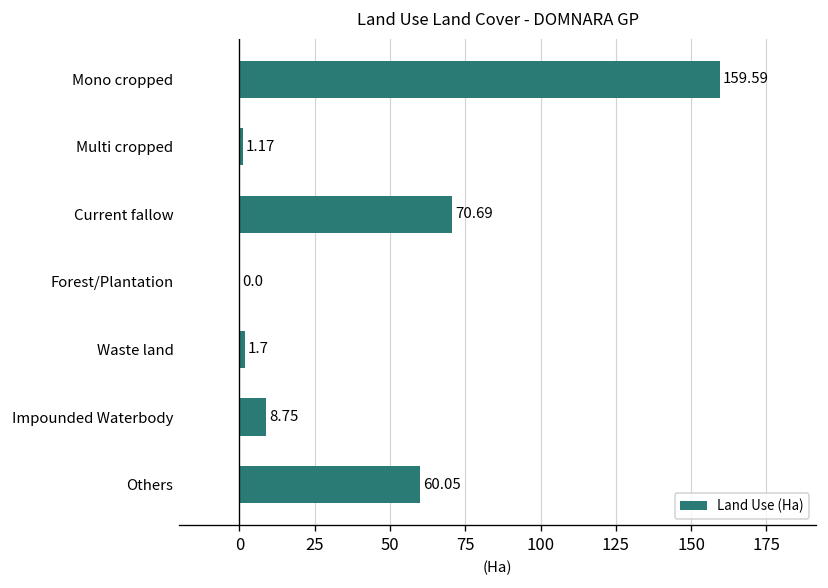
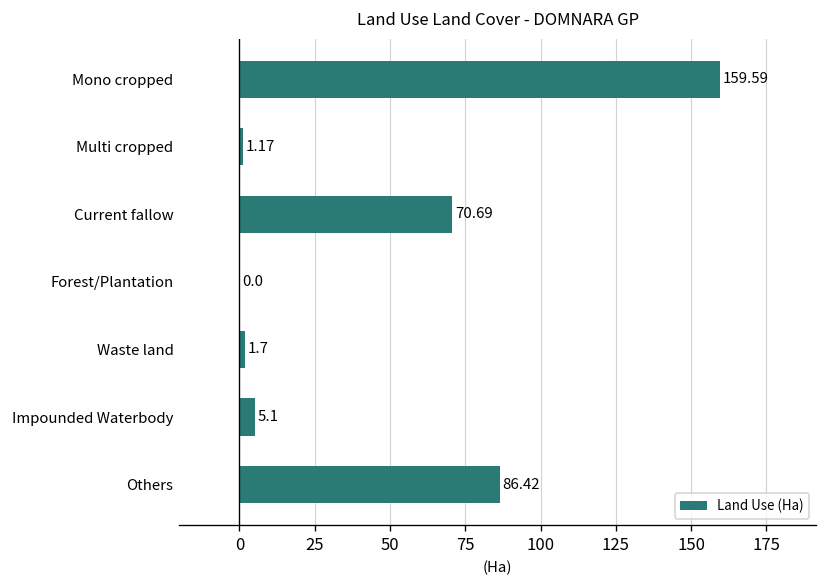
Impounded Waterbody: 8.75 -> 5.1
Others: 60.05 -> 86.42
